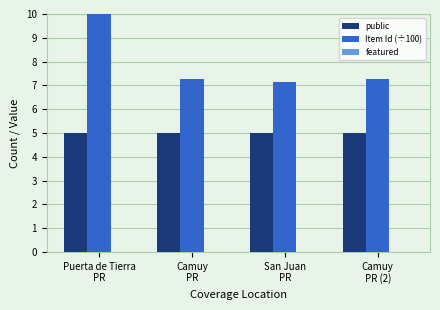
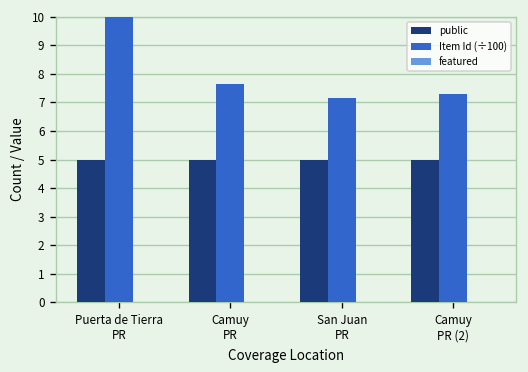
Item Id (÷100), Camuy PR: 7.3 -> 7.7
